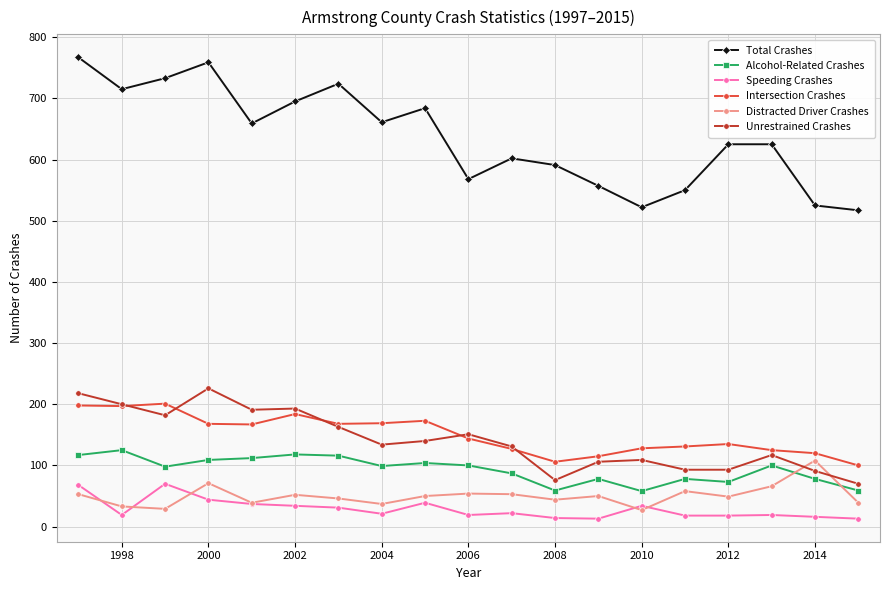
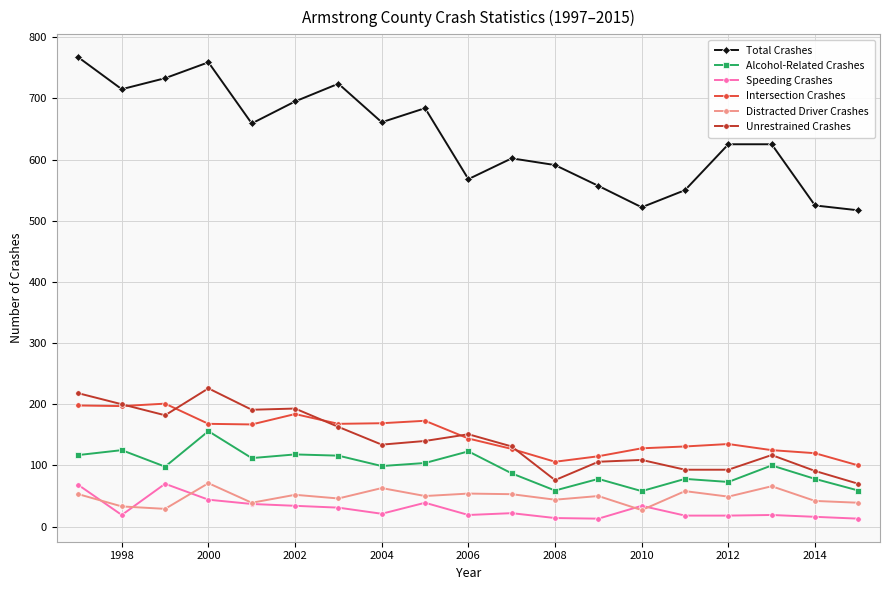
Alcohol-Related Crashes, 2000: 110 -> 160
Distracted Driver Crashes, 2004: 40 -> 60
Alcohol-Related Crashes, 2006: 100 -> 120
Distracted Driver Crashes, 2014: 110 -> 40
